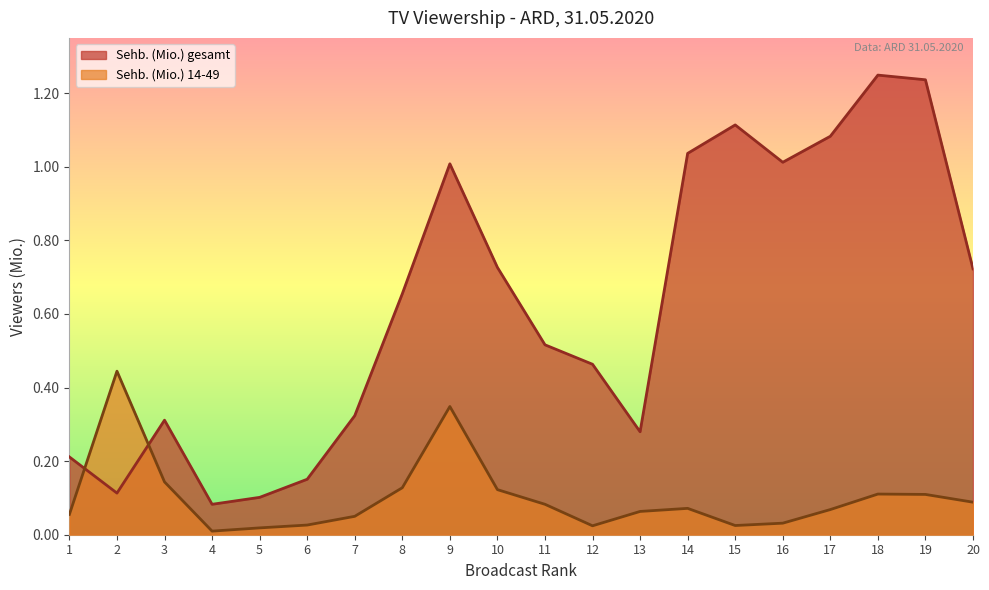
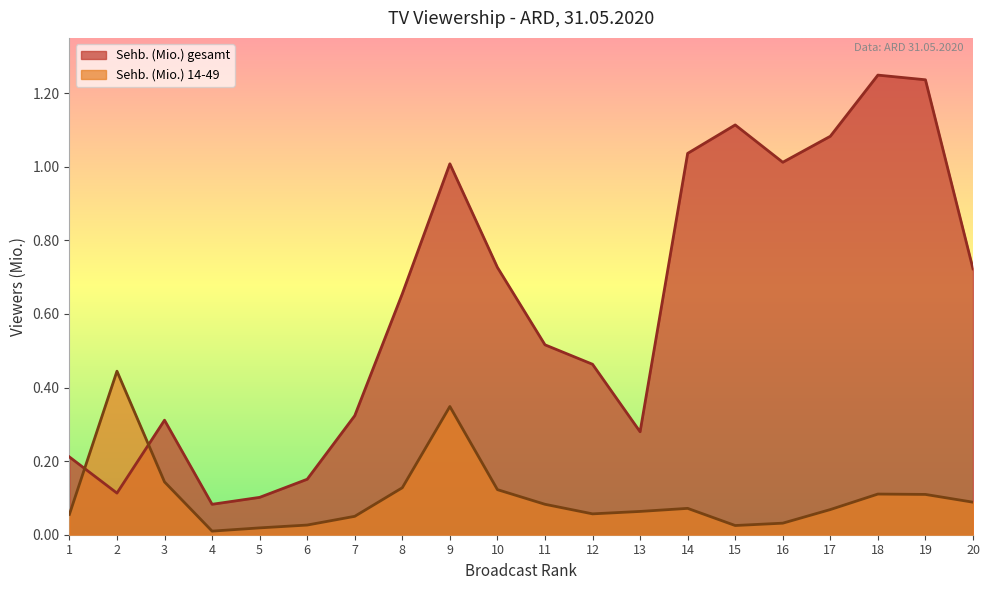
Sehb. (Mio.) 14-49, 12: 0.02 -> 0.06
